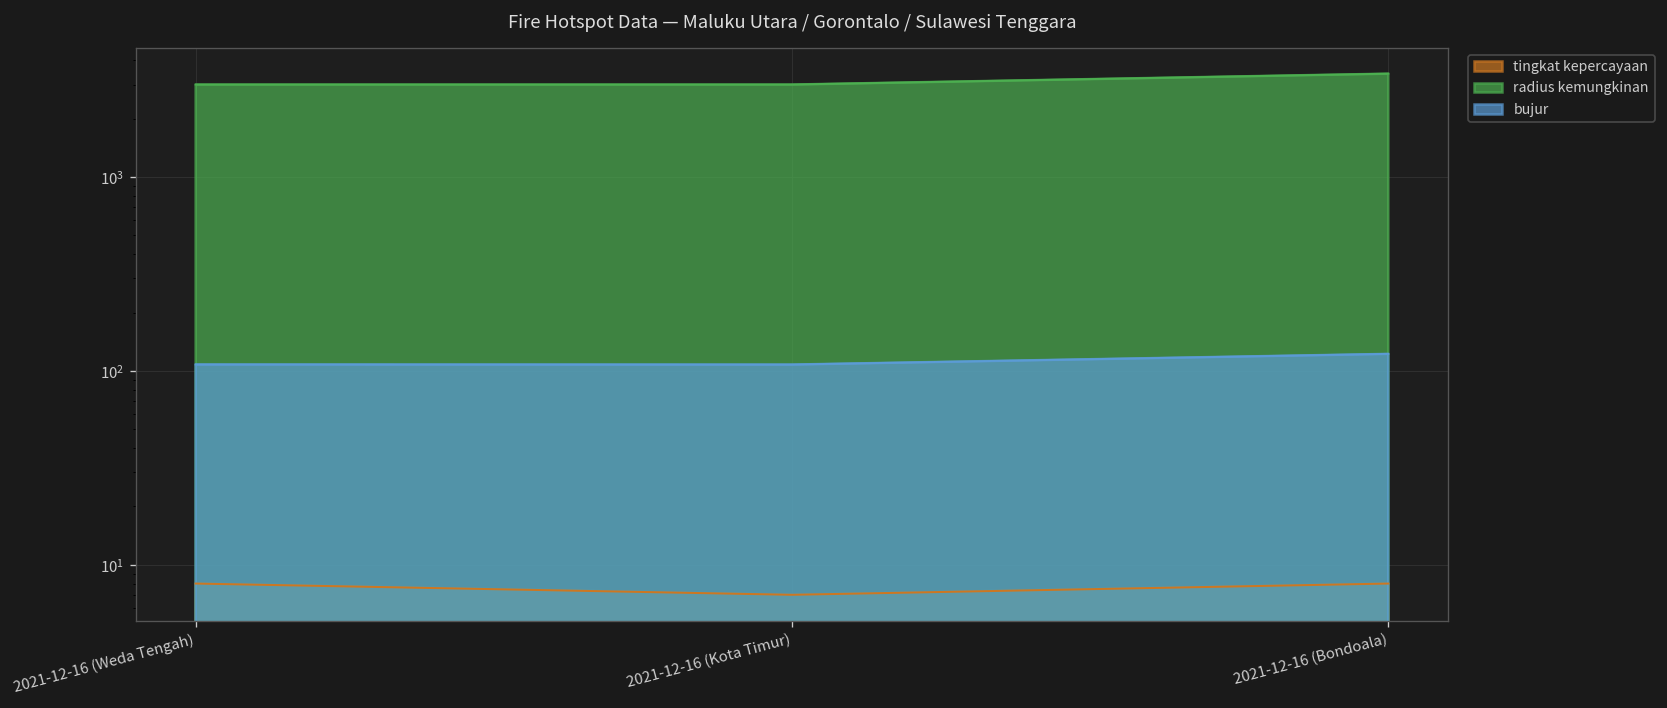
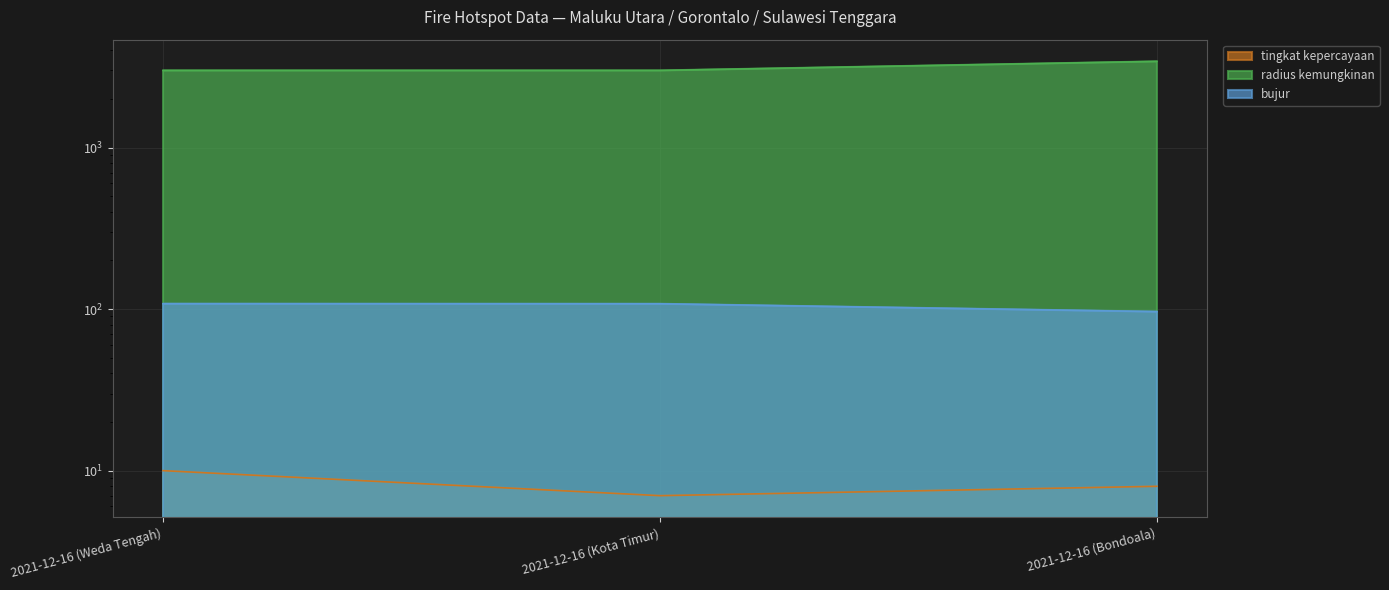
tingkat kepercayaan, 2021-12-16 (Weda Tengah): 8 -> 10
bujur, 2021-12-16 (Bondoala): 120 -> 100
